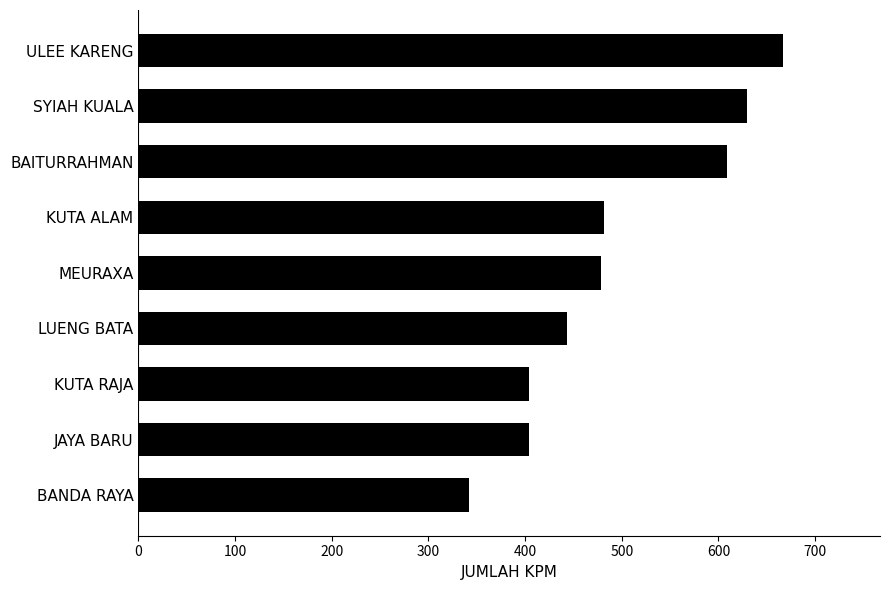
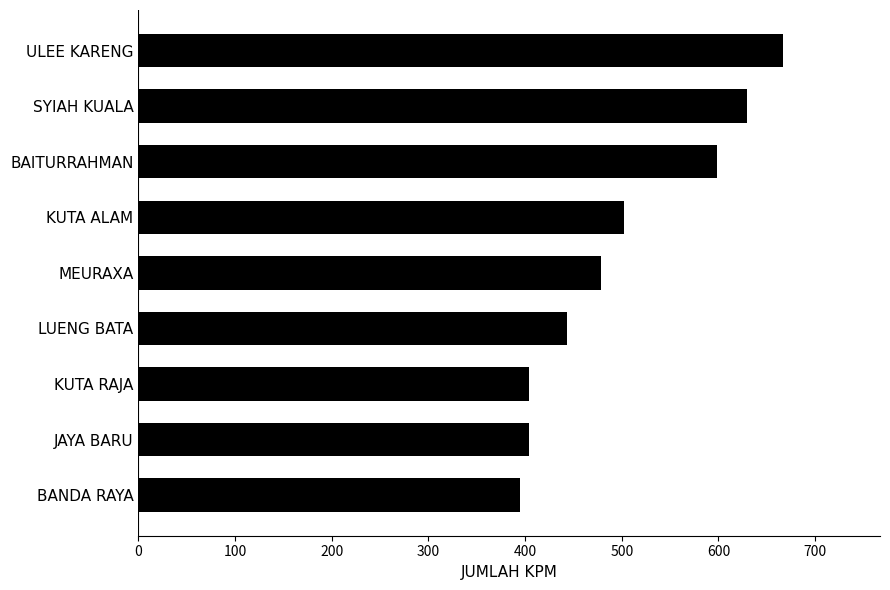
BAITURRAHMAN: 610 -> 600
KUTA ALAM: 480 -> 500
BANDA RAYA: 340 -> 400
